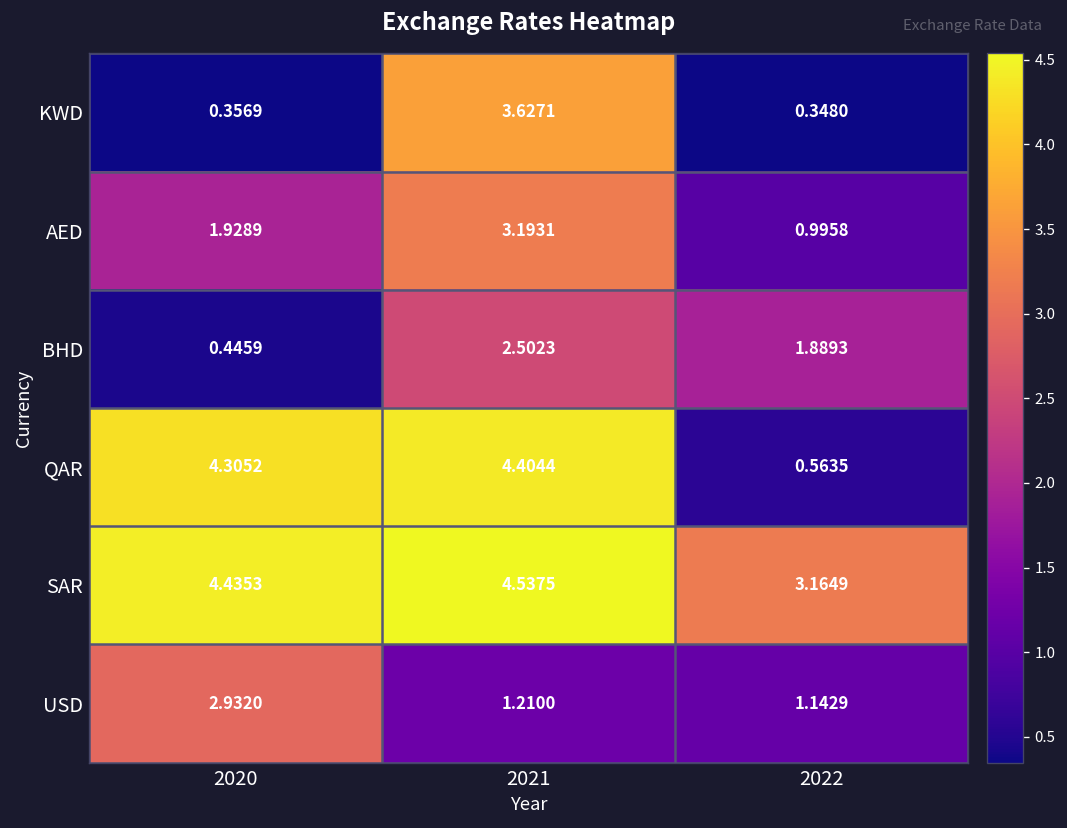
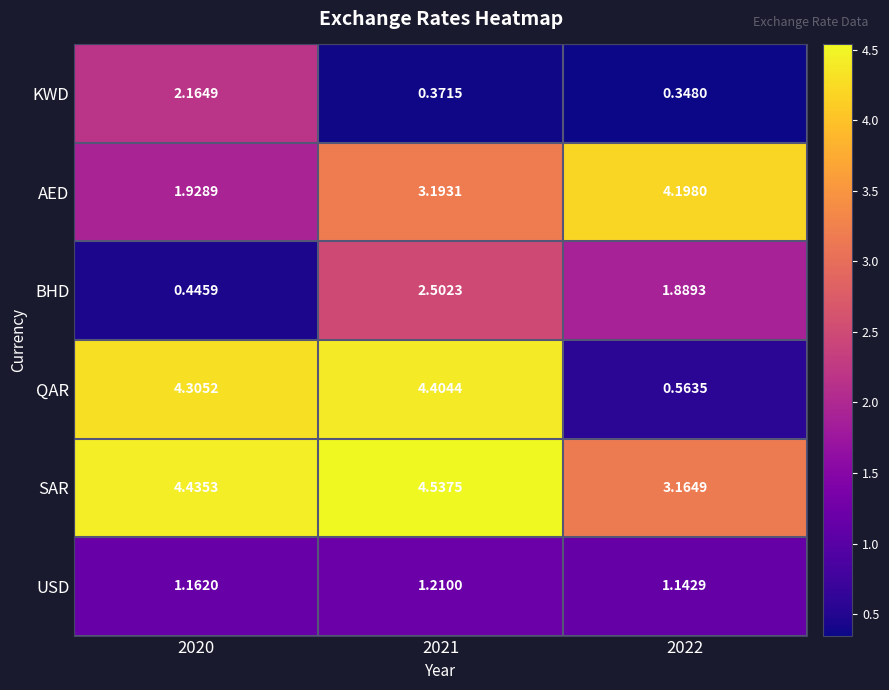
KWD, 2020: 0.3569 -> 2.1649
KWD, 2021: 3.6271 -> 0.3715
AED, 2022: 0.9958 -> 4.1980
USD, 2020: 2.9320 -> 1.1620
